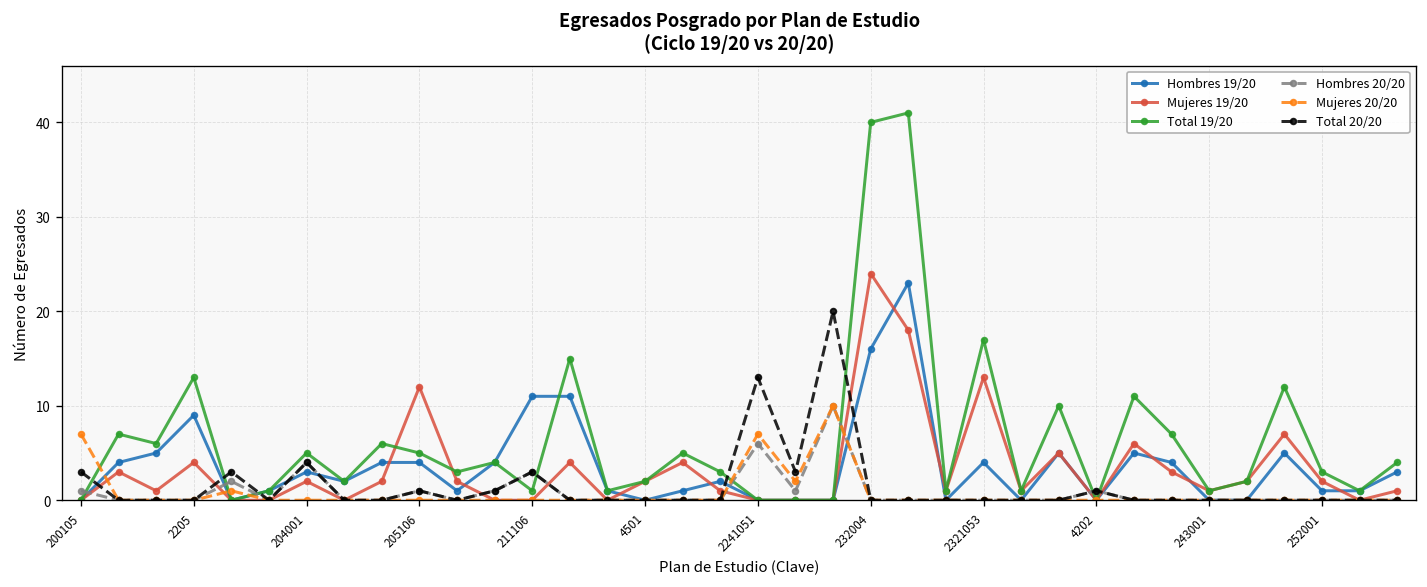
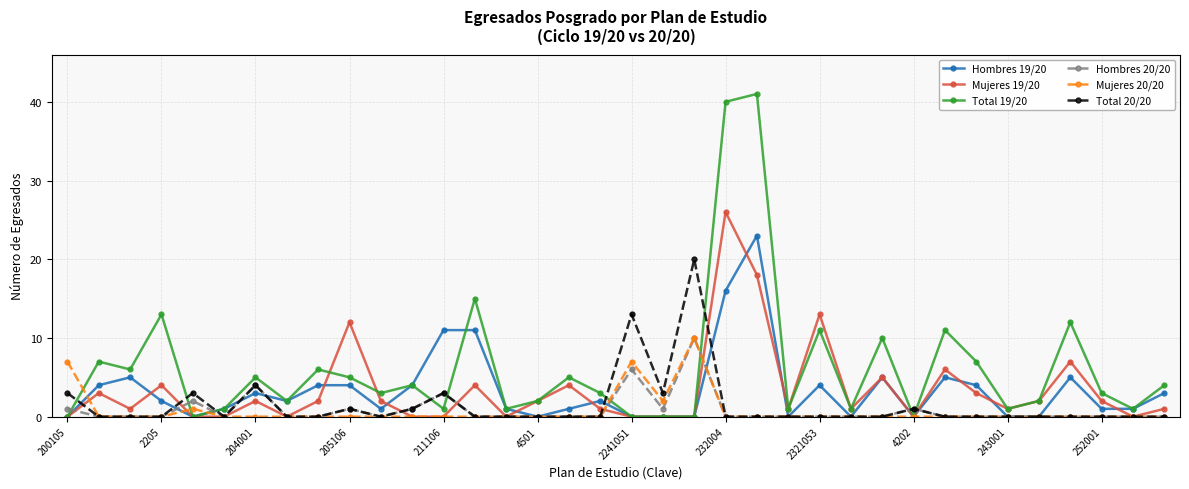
Hombres 19/20, 2205: 9 -> 2
Mujeres 19/20, 232004: 24 -> 26
Total 19/20, 2321053: 17 -> 11
